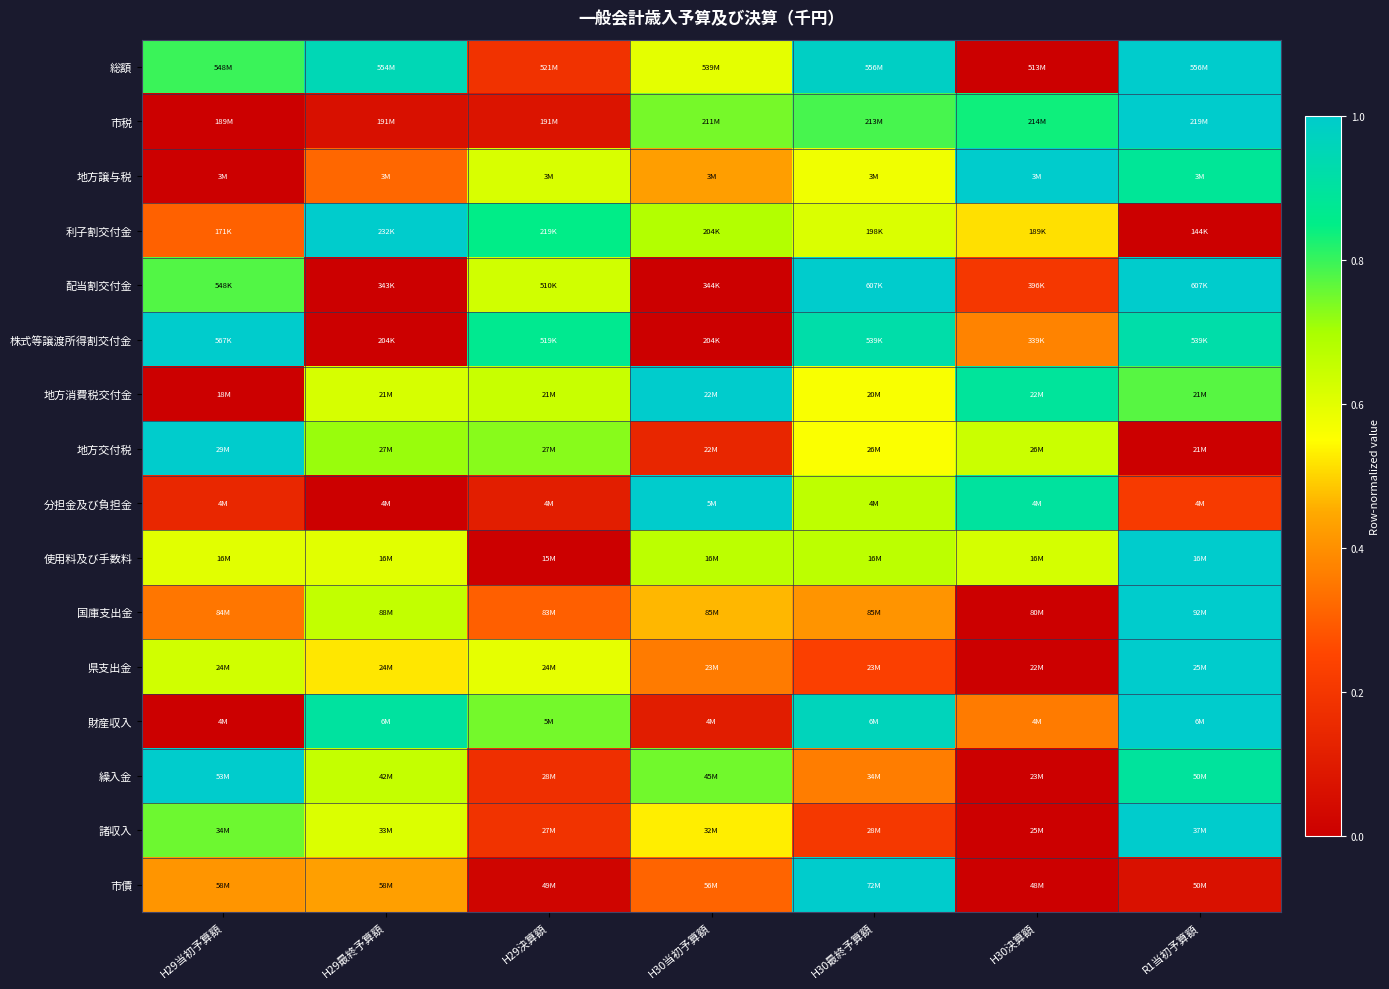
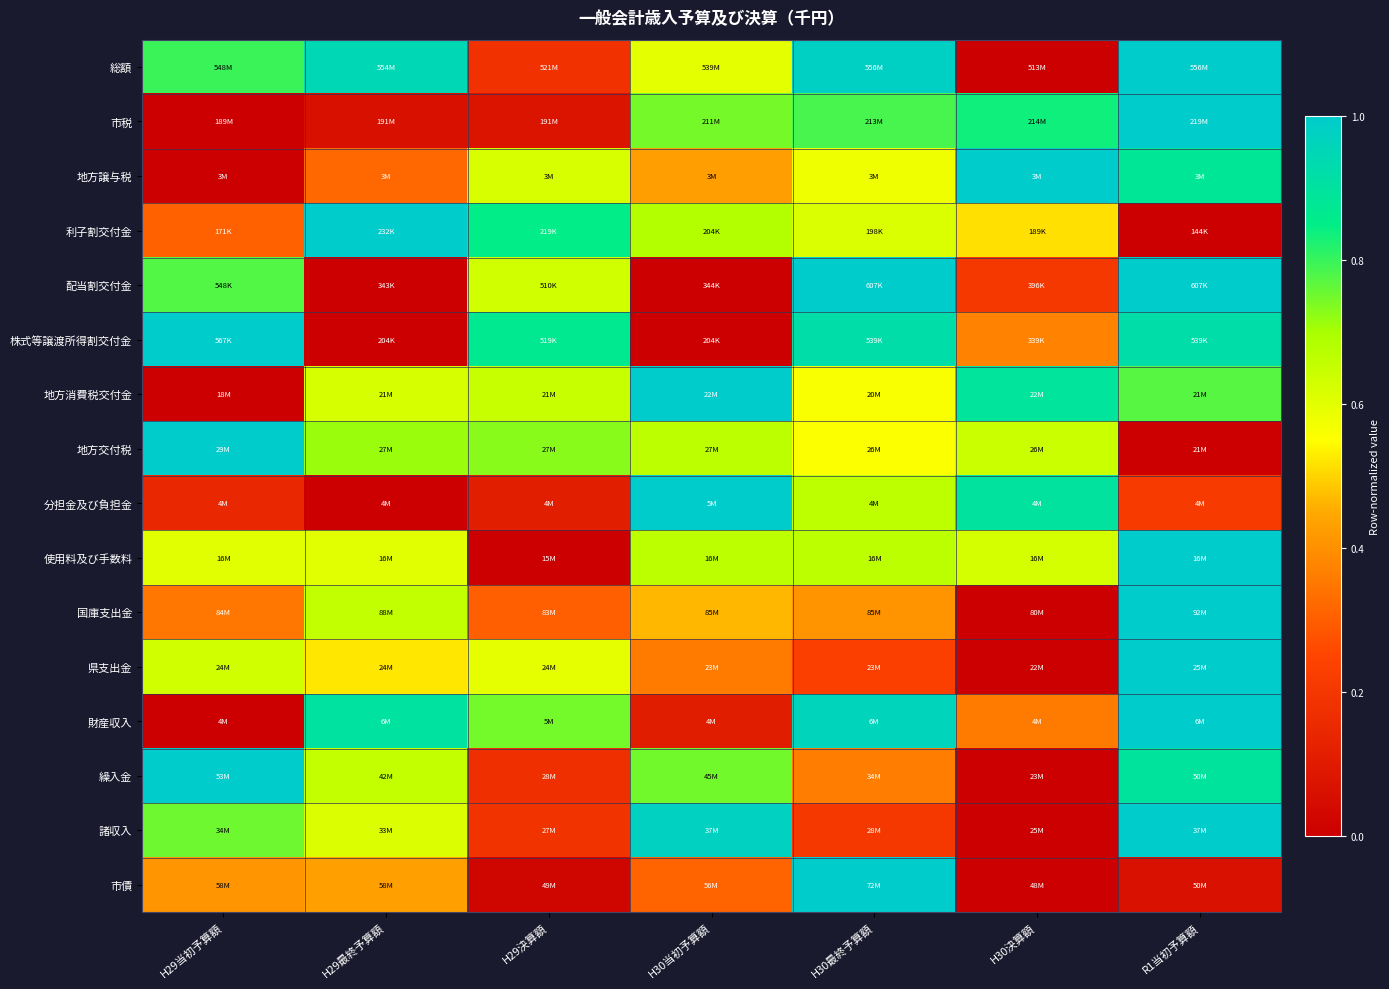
地方交付税, H30当初予算額: 22M -> 27M
諸収入, H30当初予算額: 32M -> 37M
